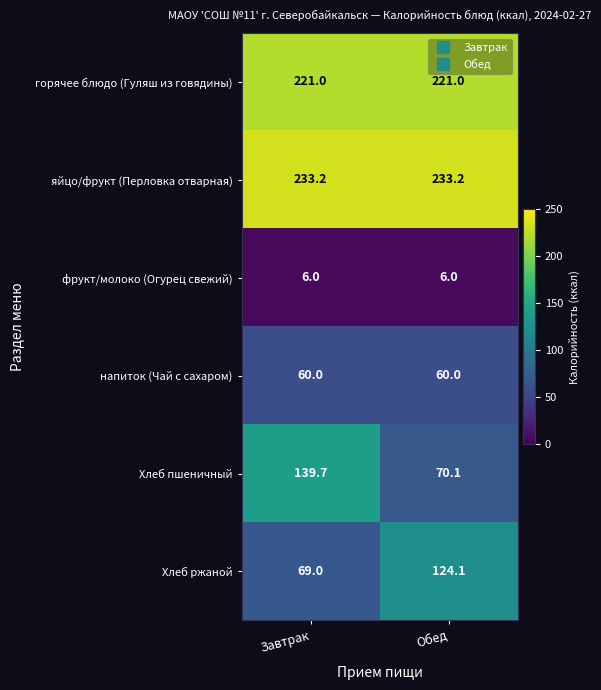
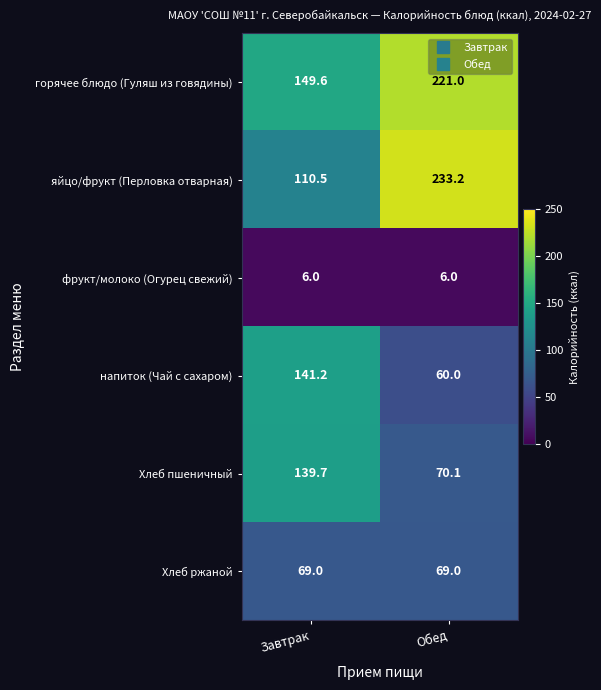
горячее блюдо (Гуляш из говядины), Завтрак: 221.0 -> 149.6
яйцо/фрукт (Перловка отварная), Завтрак: 233.2 -> 110.5
напиток (Чай с сахаром), Завтрак: 60.0 -> 141.2
Хлеб ржаной, Обед: 124.1 -> 69.0
